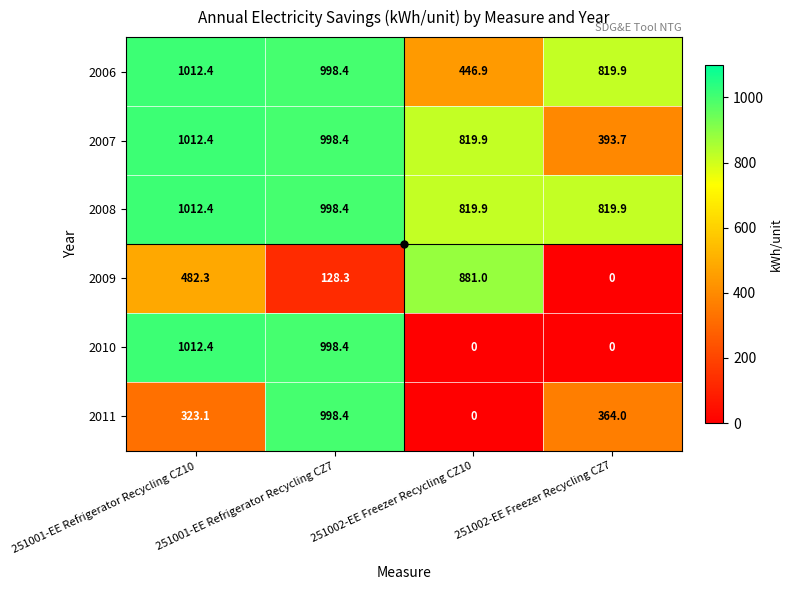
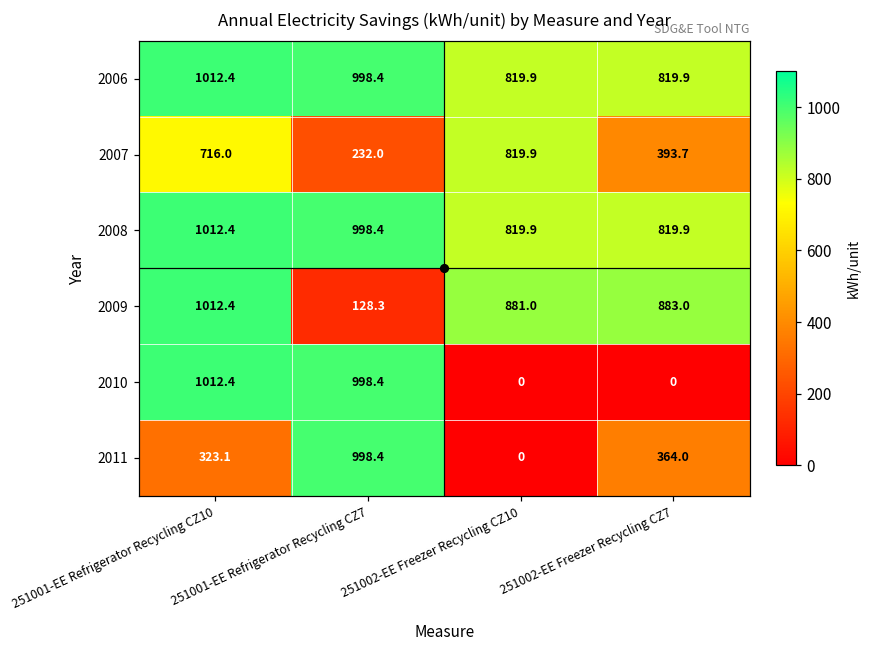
2006, 251002-EE Freezer Recycling CZ10: 446.9 -> 819.9
2007, 251001-EE Refrigerator Recycling CZ10: 1012.4 -> 716.0
2007, 251001-EE Refrigerator Recycling CZ7: 998.4 -> 232.0
2009, 251001-EE Refrigerator Recycling CZ10: 482.3 -> 1012.4
2009, 251002-EE Freezer Recycling CZ7: 0 -> 883.0
